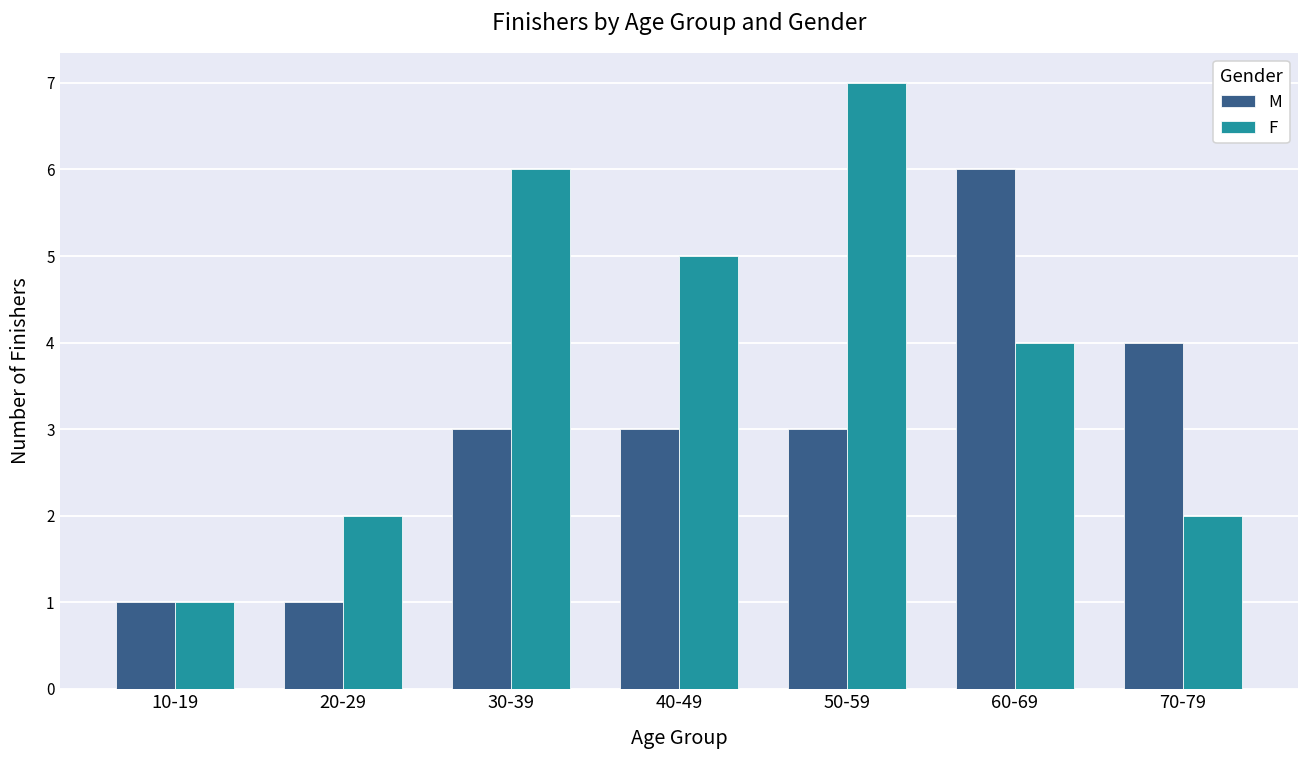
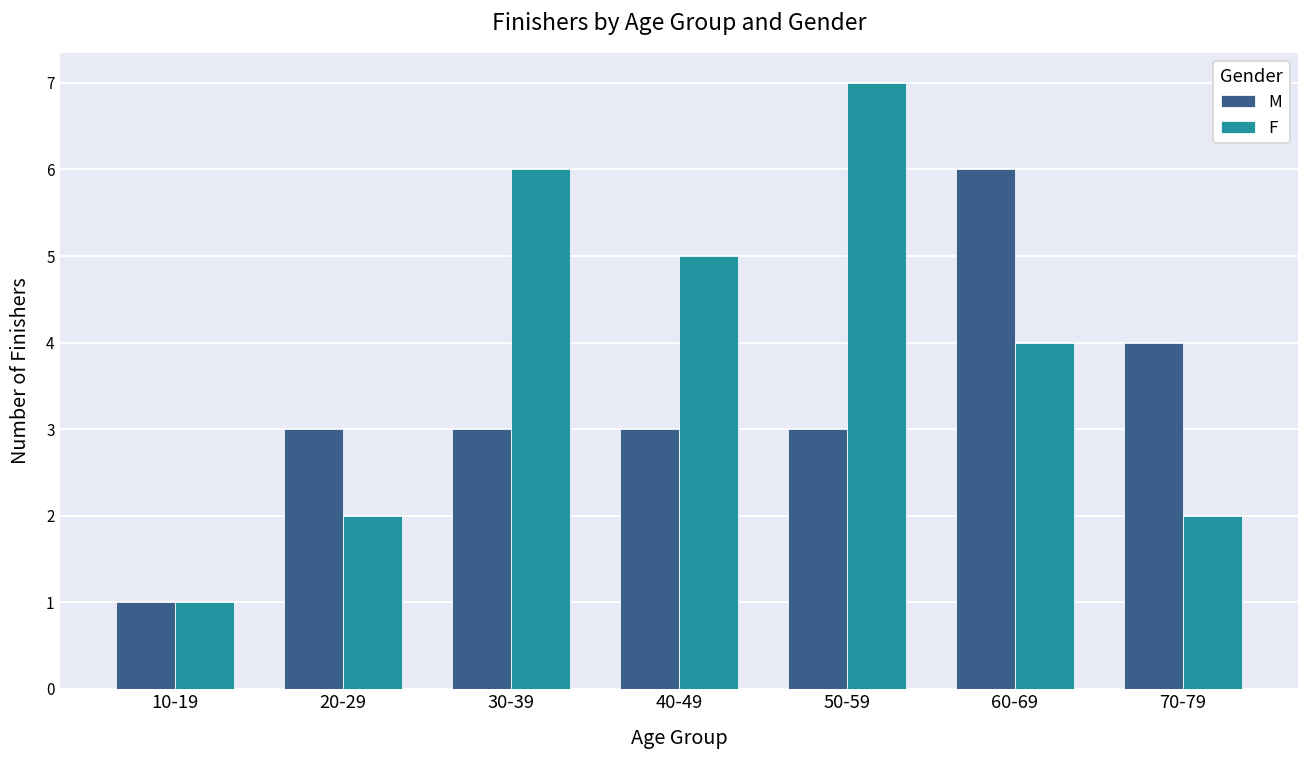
M, 20-29: 1 -> 3
